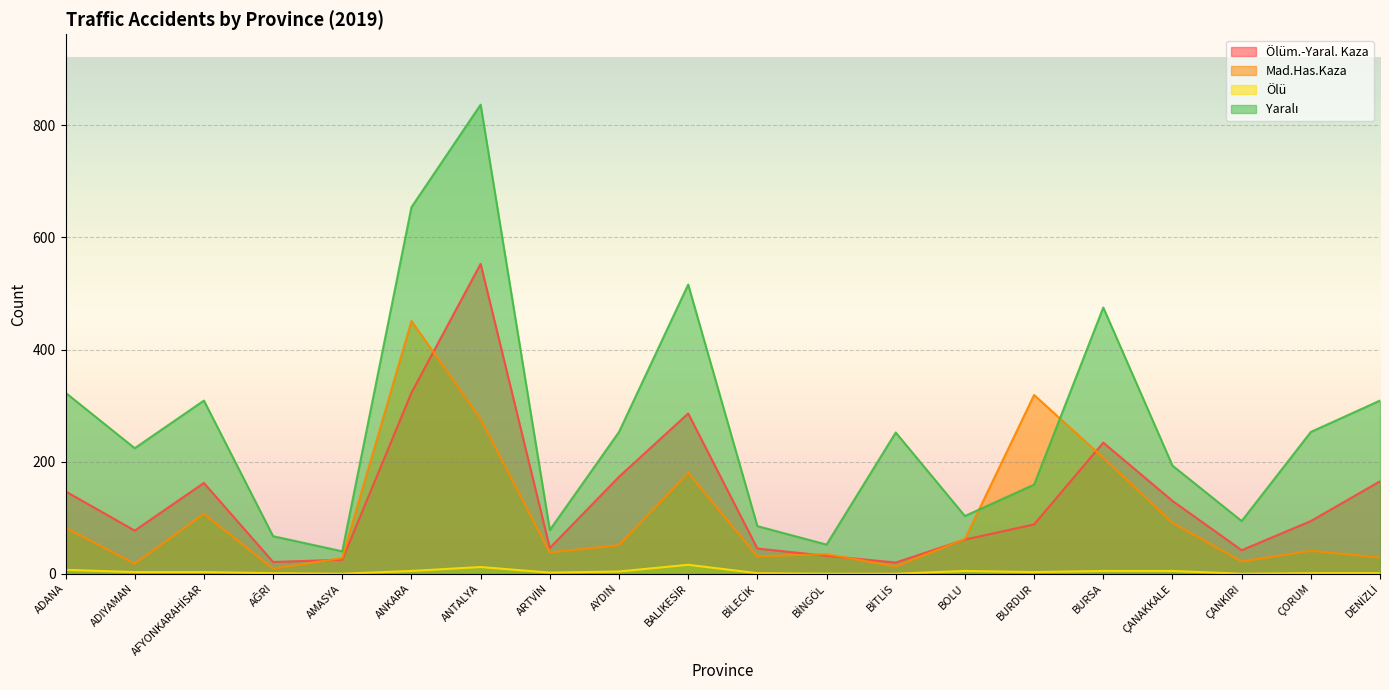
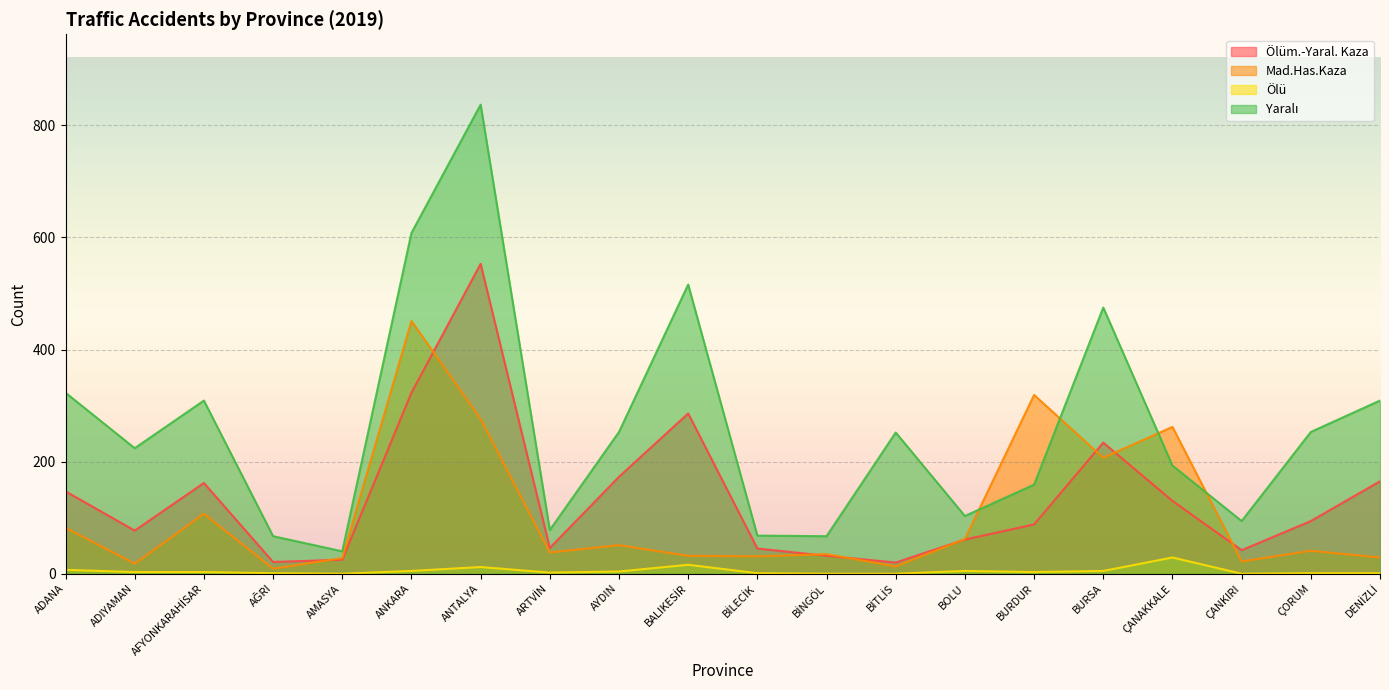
Yaralı, ANKARA: 650 -> 610
Mad.Has.Kaza, BALIKESİR: 180 -> 30
Yaralı, BİLECİK: 90 -> 70
Yaralı, BİNGÖL: 50 -> 70
Mad.Has.Kaza, ÇANAKKALE: 90 -> 260
Ölü, ÇANAKKALE: 10 -> 30
